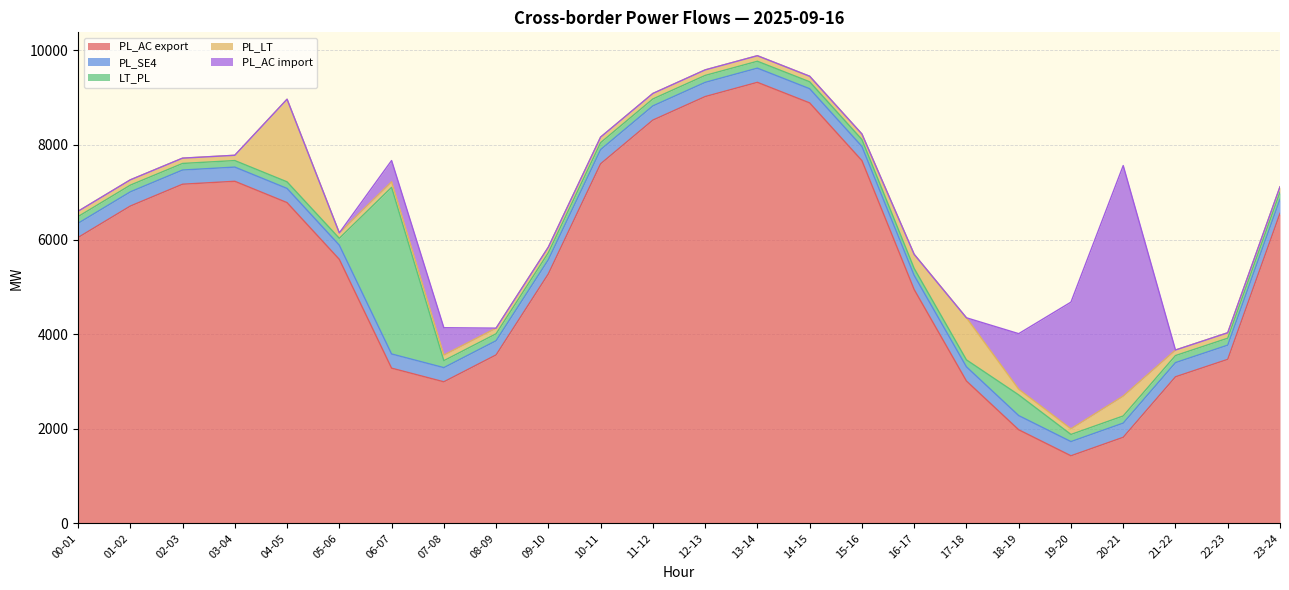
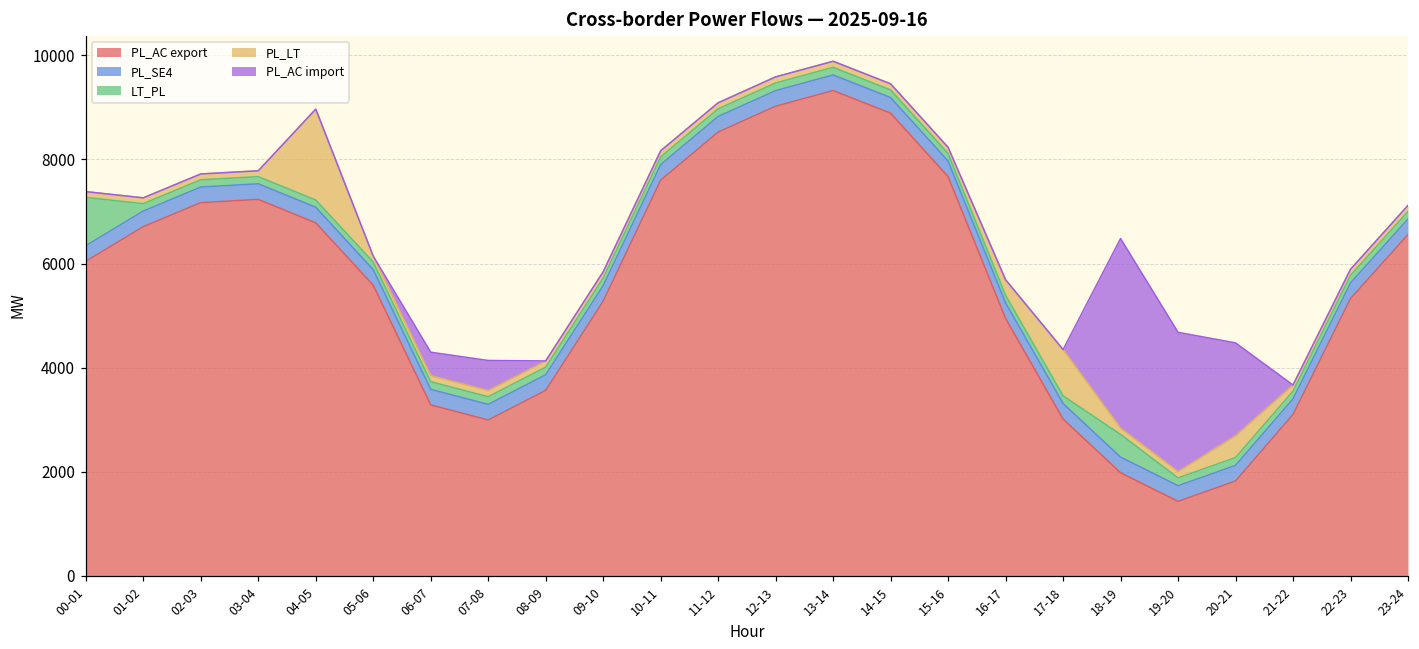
LT_PL, 00-01: 100 -> 900
LT_PL, 06-07: 3500 -> 100
PL_AC import, 18-19: 1200 -> 3600
PL_AC import, 20-21: 4900 -> 1800
PL_AC export, 22-23: 3500 -> 5300
